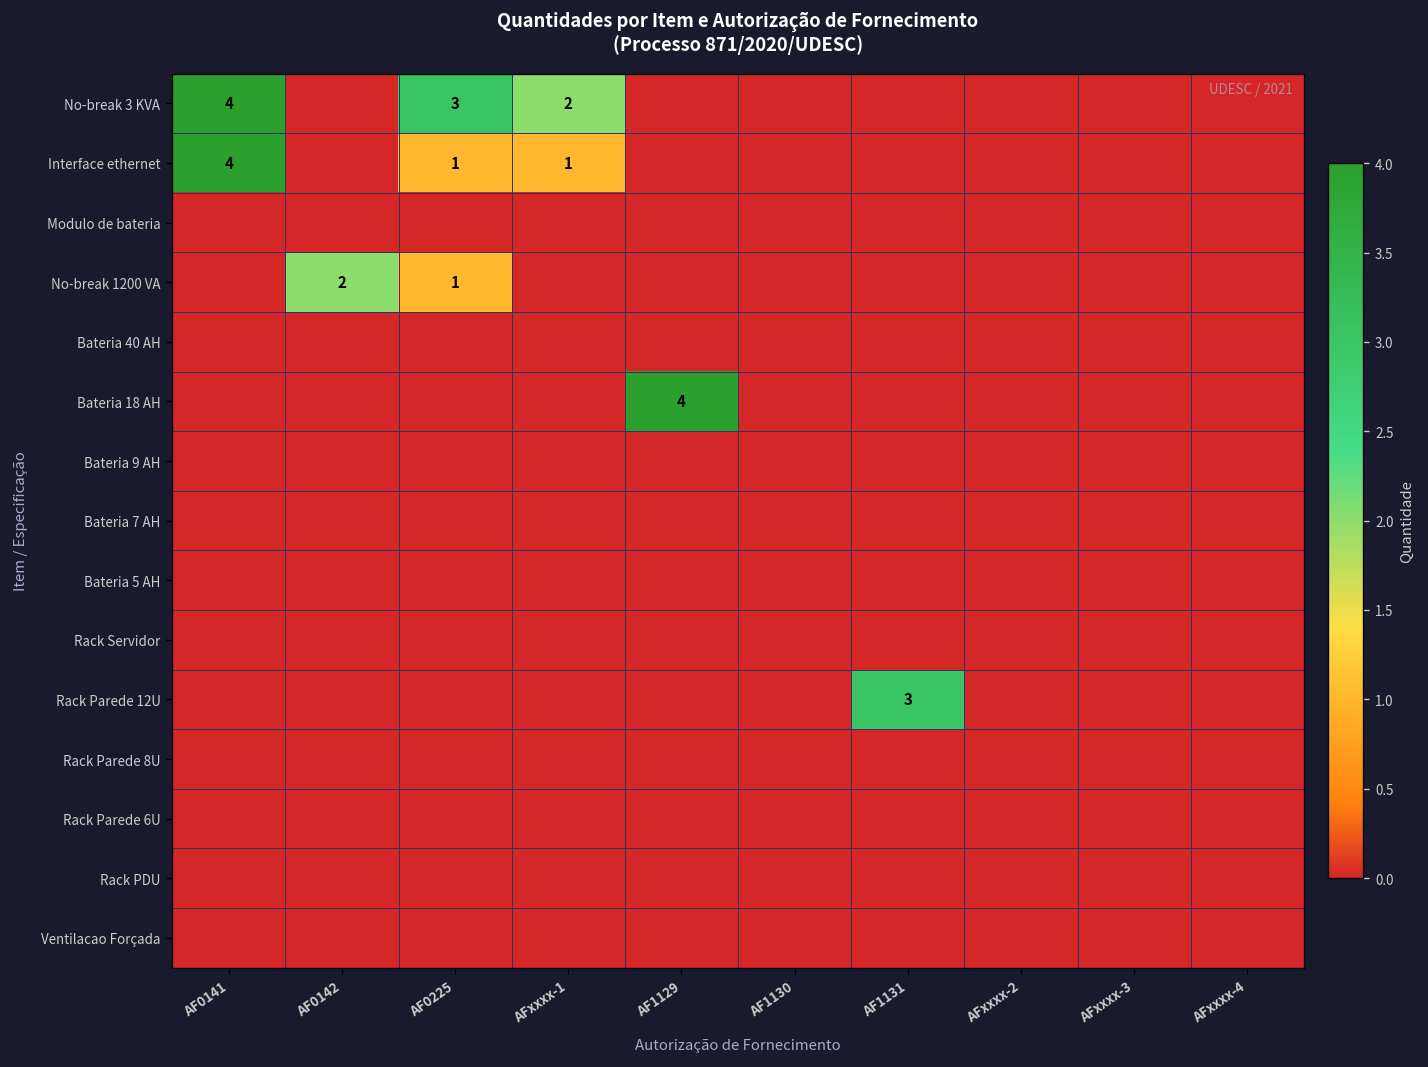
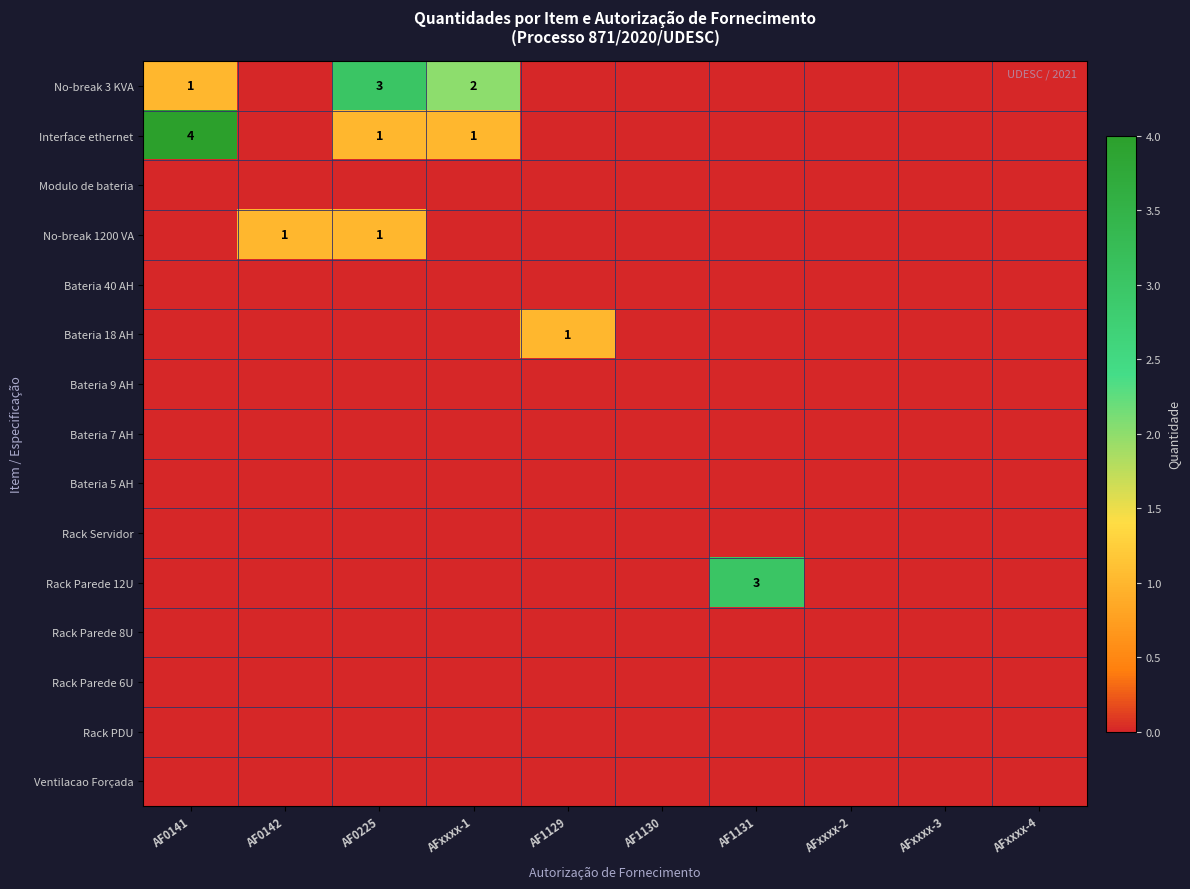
No-break 3 KVA, AF0141: 4 -> 1
No-break 1200 VA, AF0142: 2 -> 1
Bateria 18 AH, AF1129: 4 -> 1
